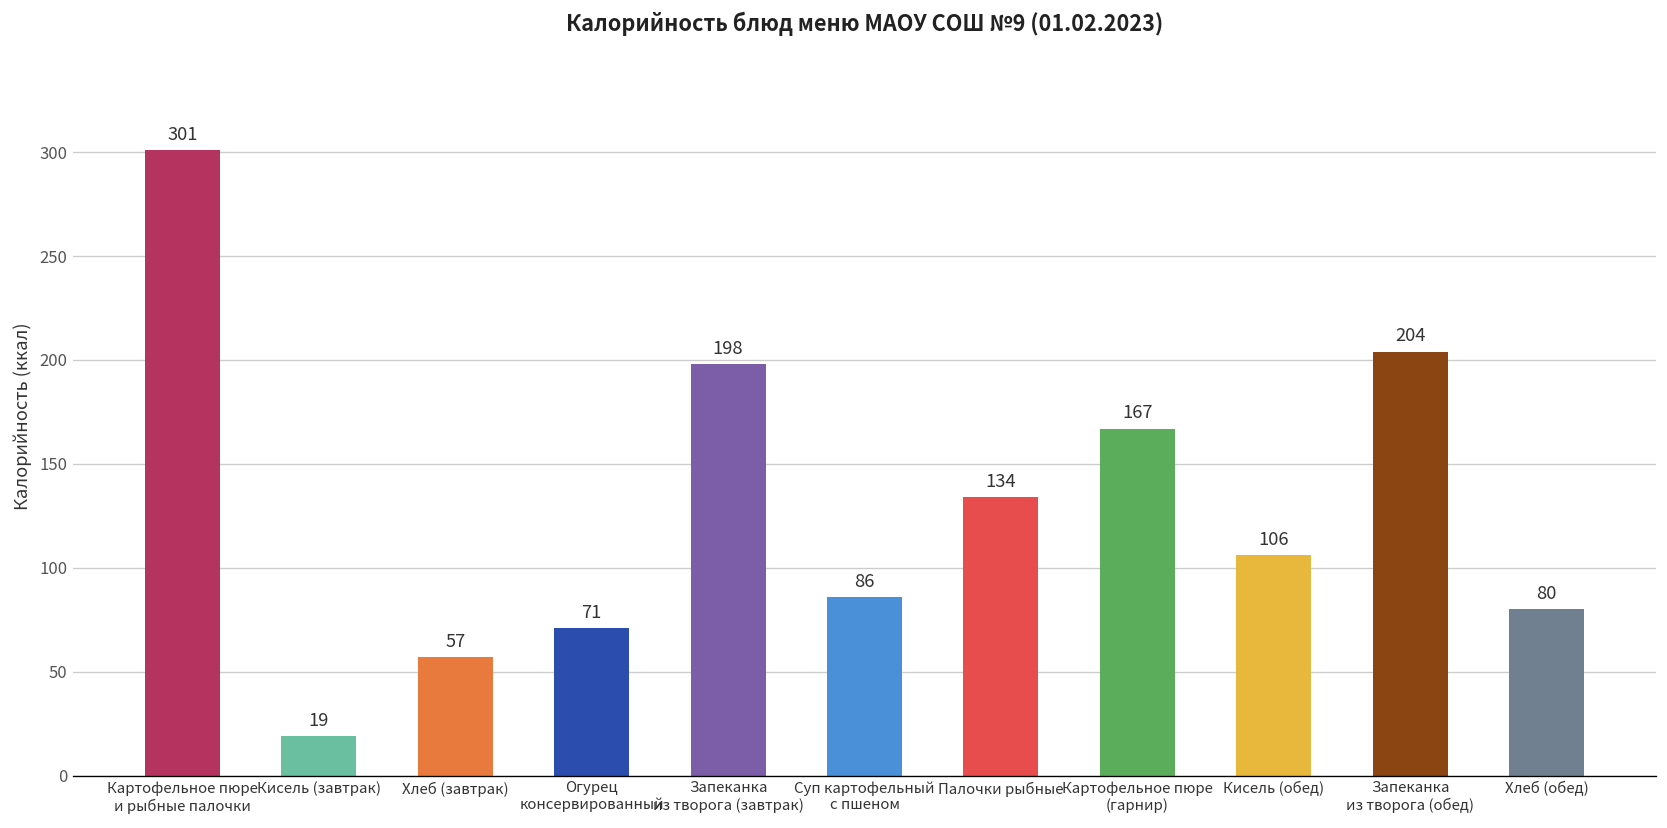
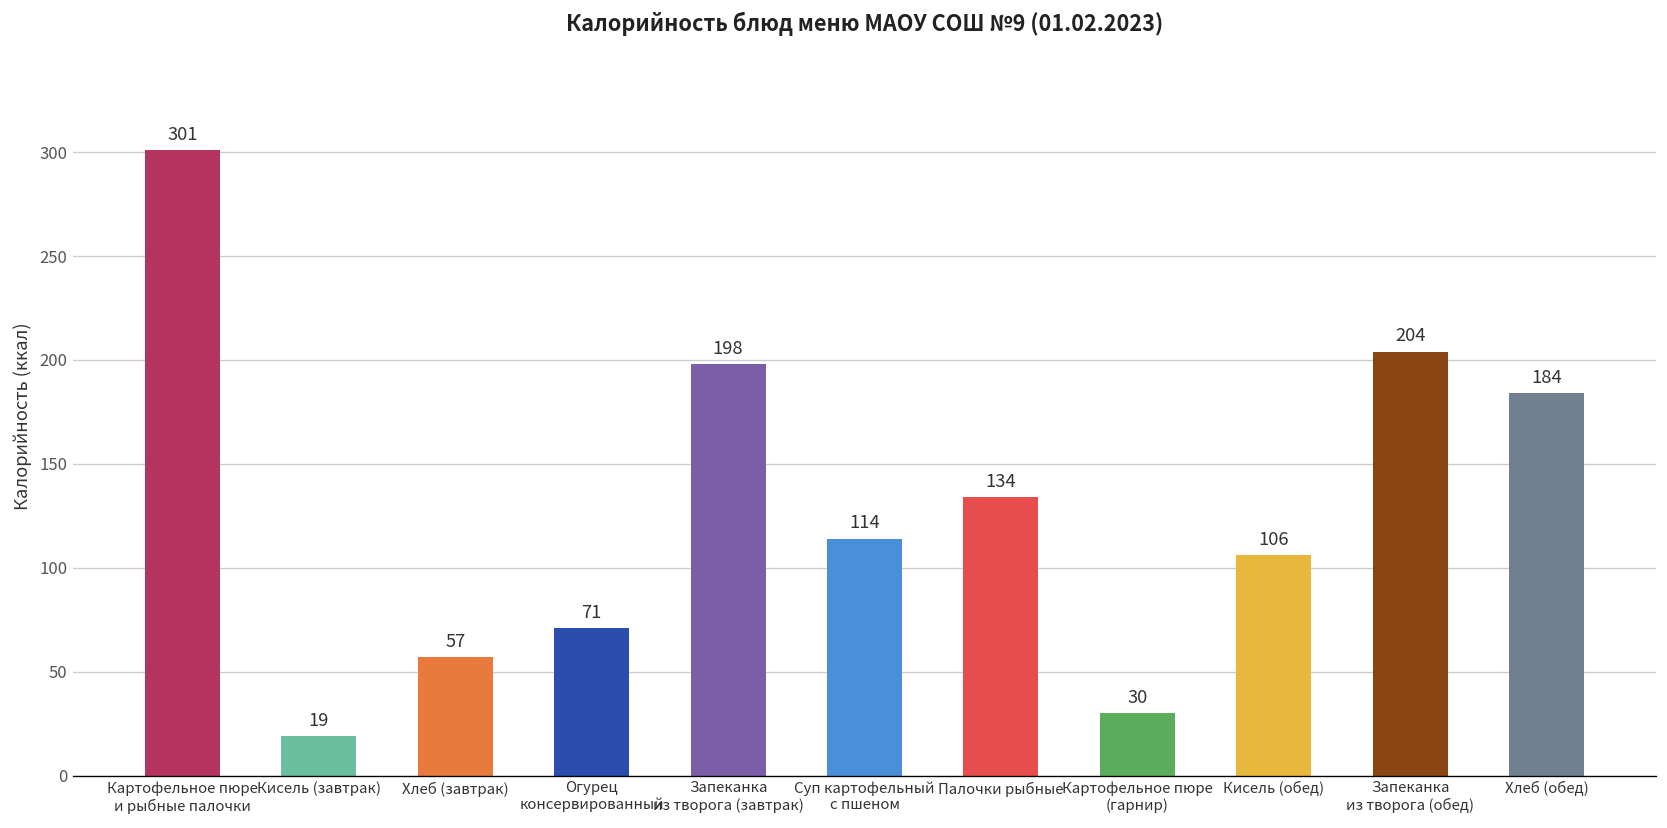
Суп картофельный с пшеном: 86 -> 114
Картофельное пюре (гарнир): 167 -> 30
Хлеб (обед): 80 -> 184
